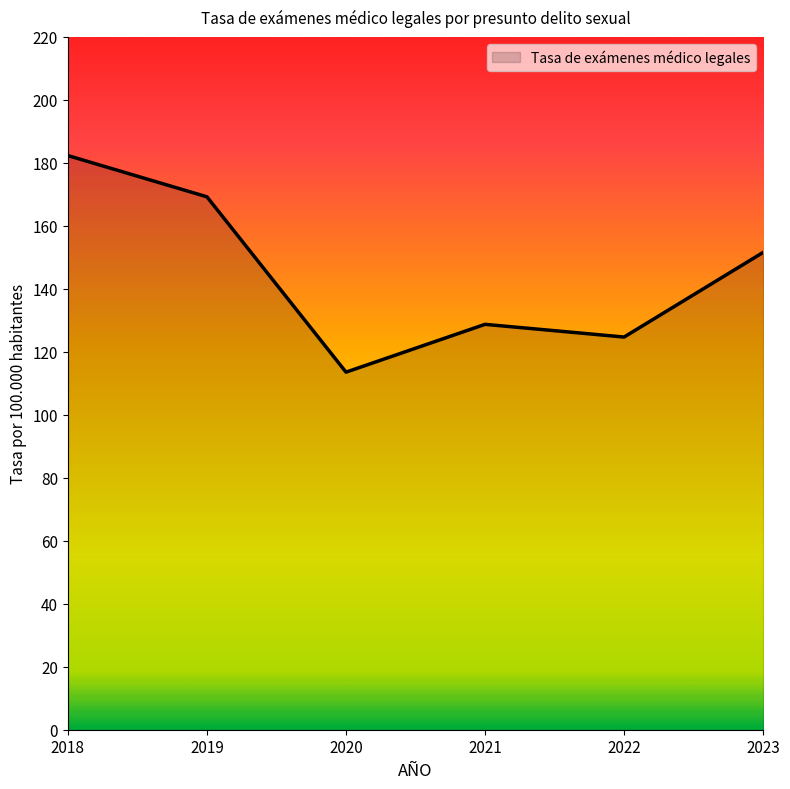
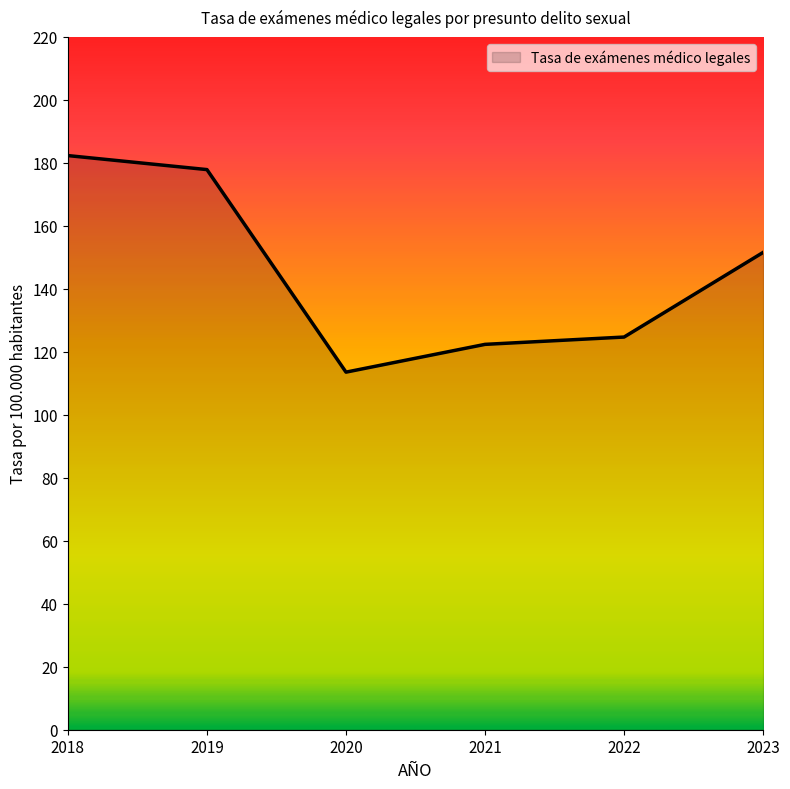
2019: 169 -> 178
2021: 129 -> 122
